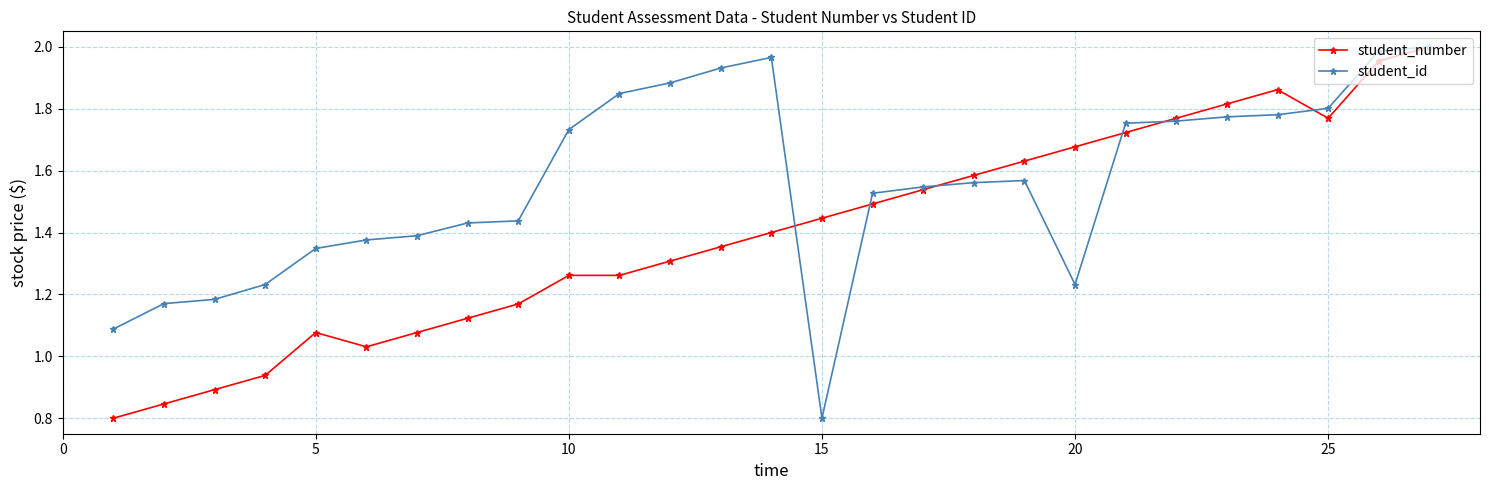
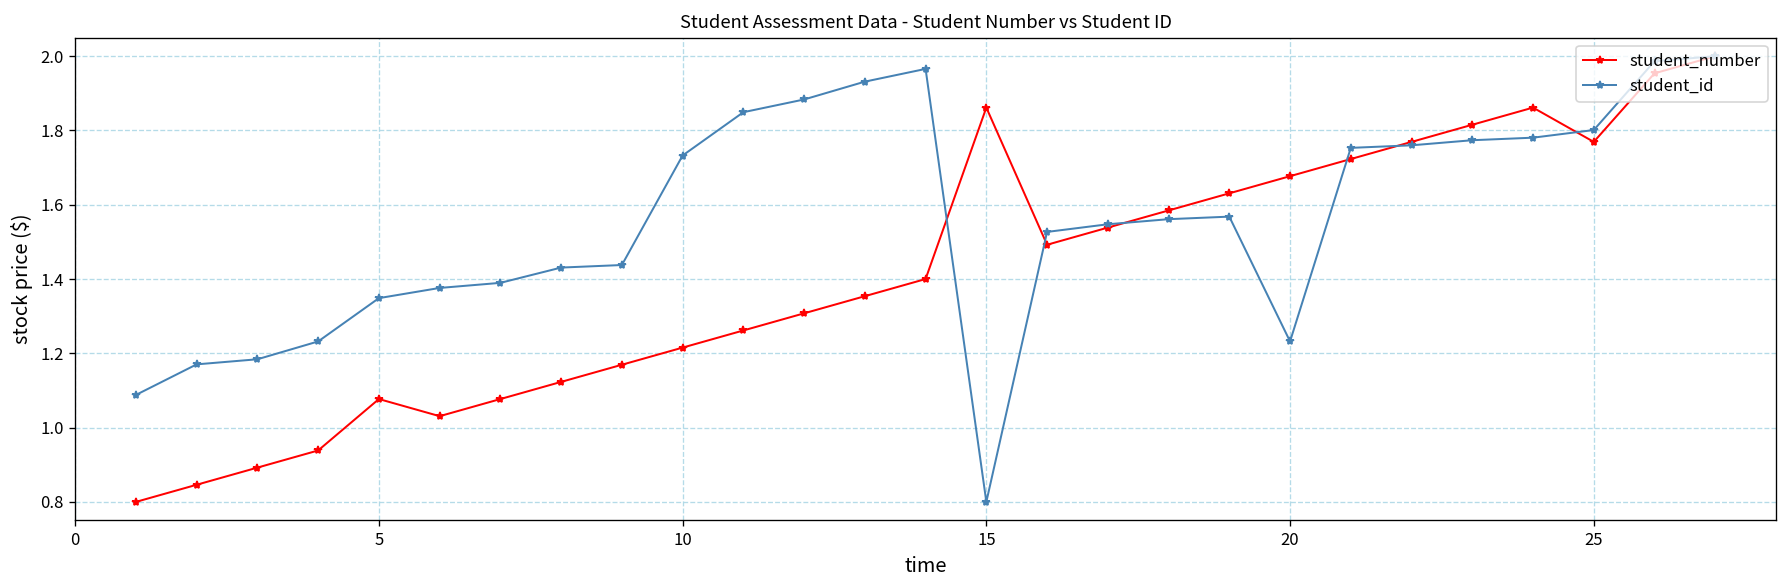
student_number, 10: 1.26 -> 1.22
student_number, 15: 1.45 -> 1.86
